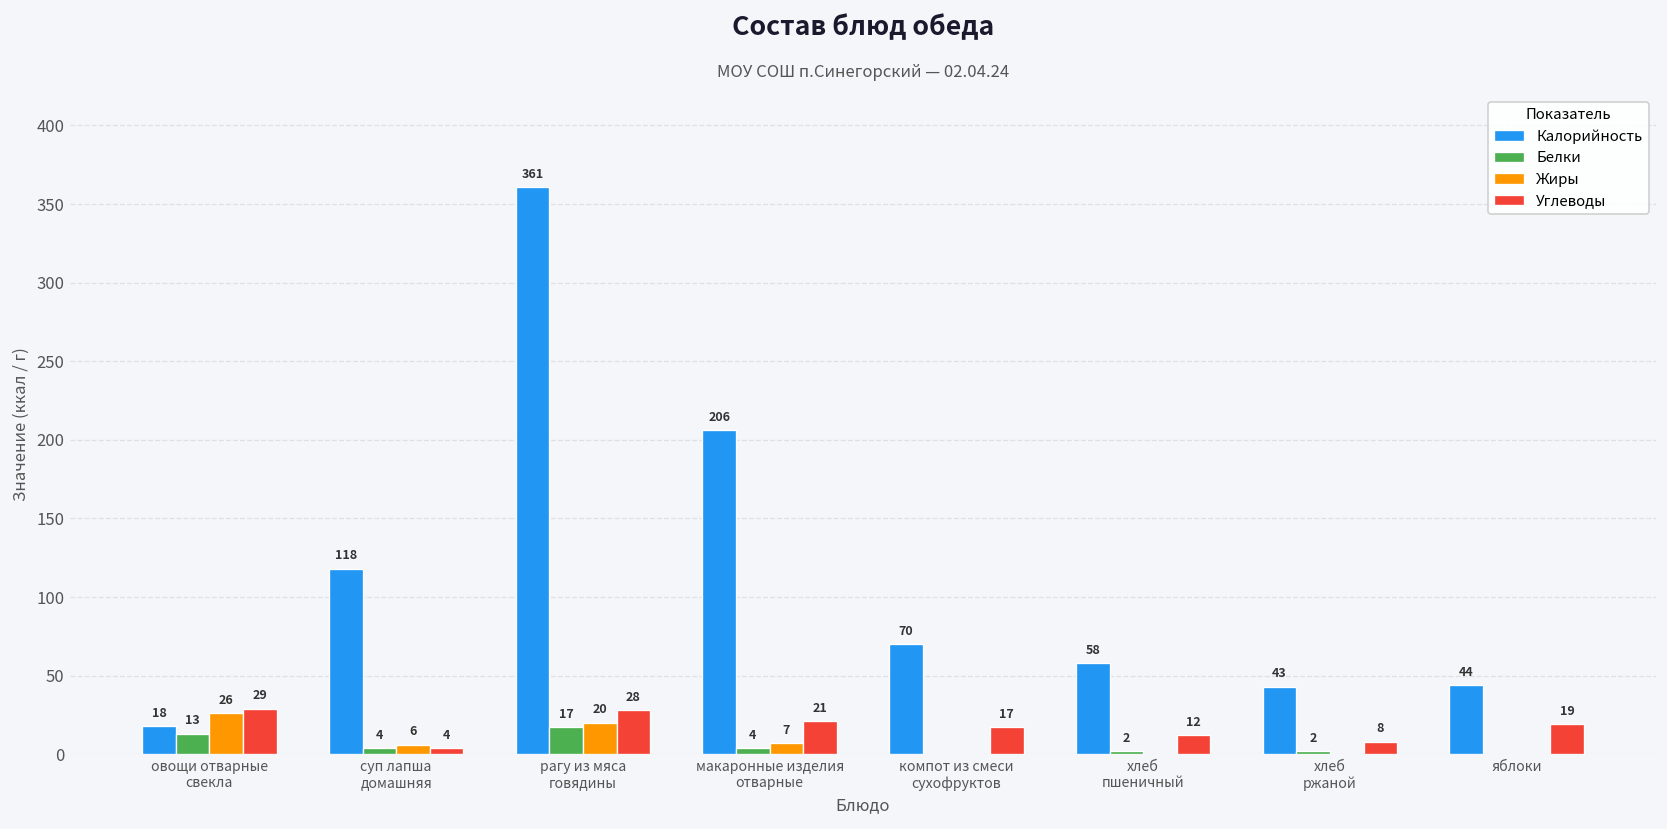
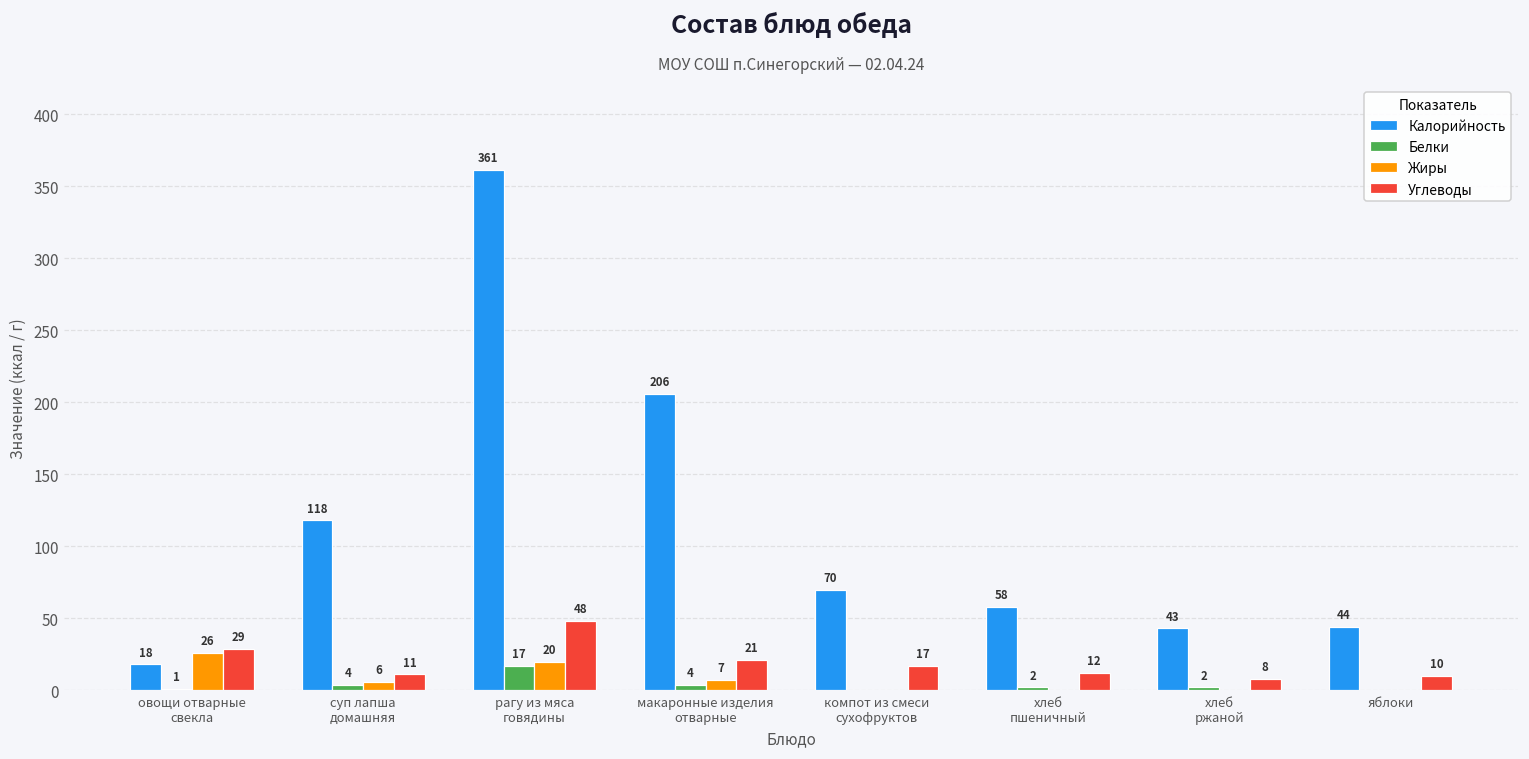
Белки, овощи отварные свекла: 13 -> 1
Углеводы, суп лапша домашняя: 4 -> 11
Углеводы, рагу из мяса говядины: 28 -> 48
Углеводы, яблоки: 19 -> 10
